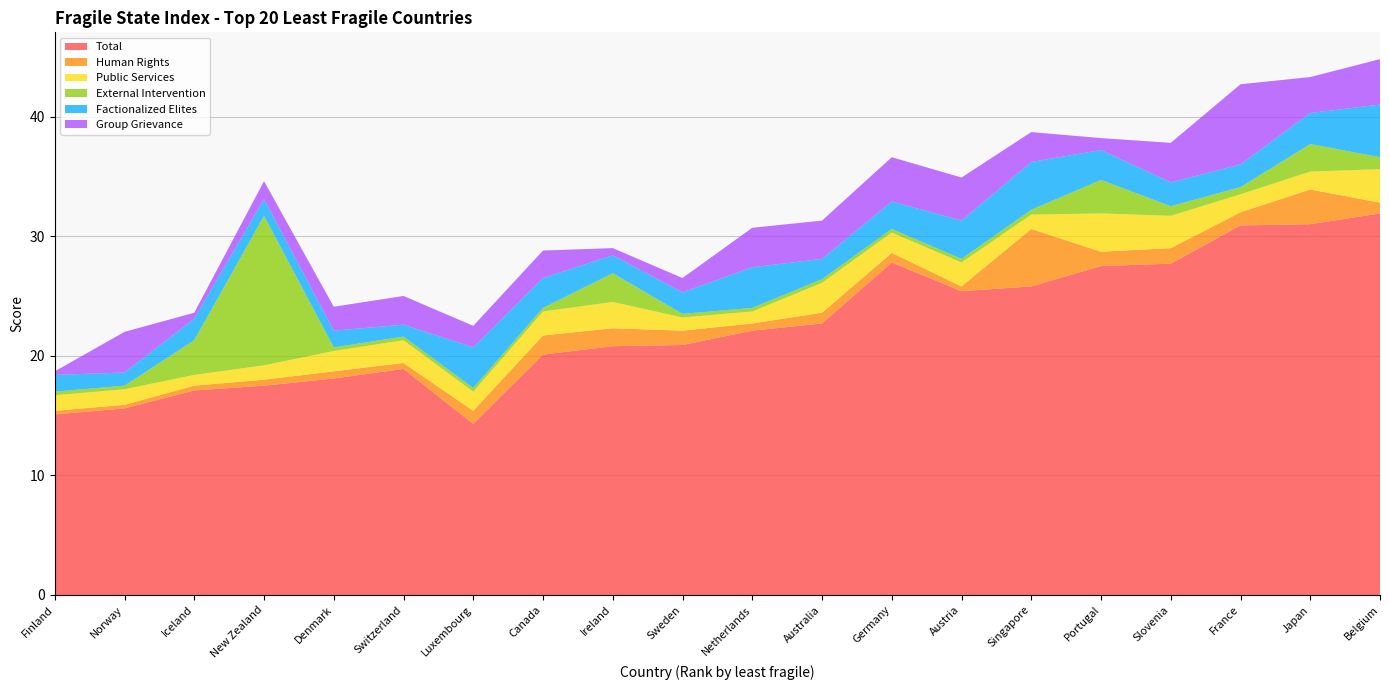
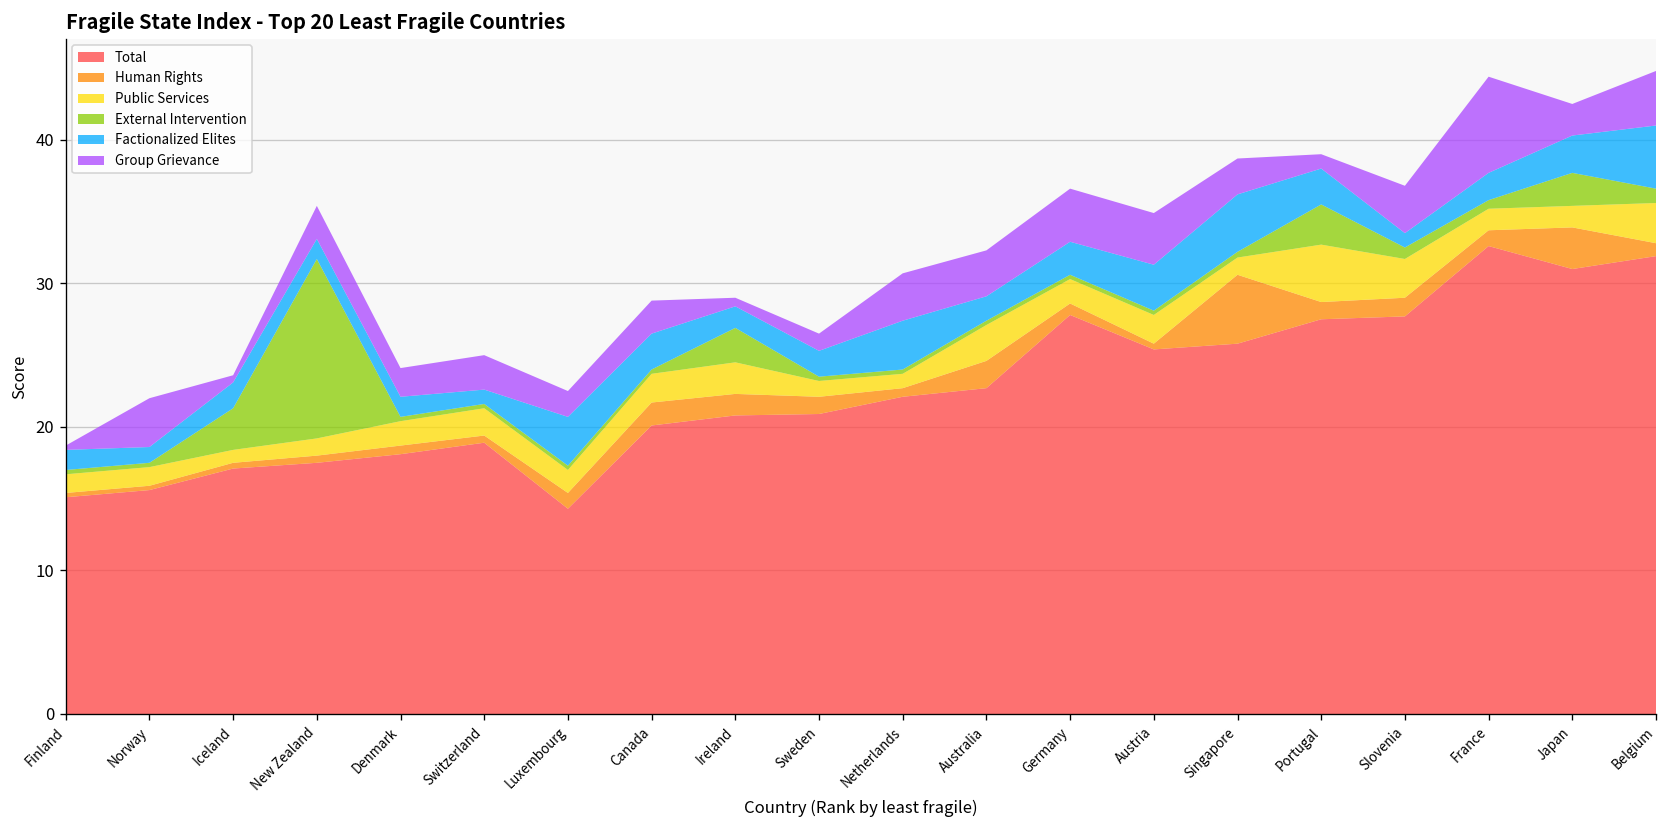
Group Grievance, New Zealand: 1.5 -> 2.3
Human Rights, Australia: 0.9 -> 1.9
Public Services, Portugal: 3.2 -> 4.0
Factionalized Elites, Slovenia: 2 -> 1
Total, France: 30.9 -> 32.6
Group Grievance, Japan: 3.0 -> 2.2
